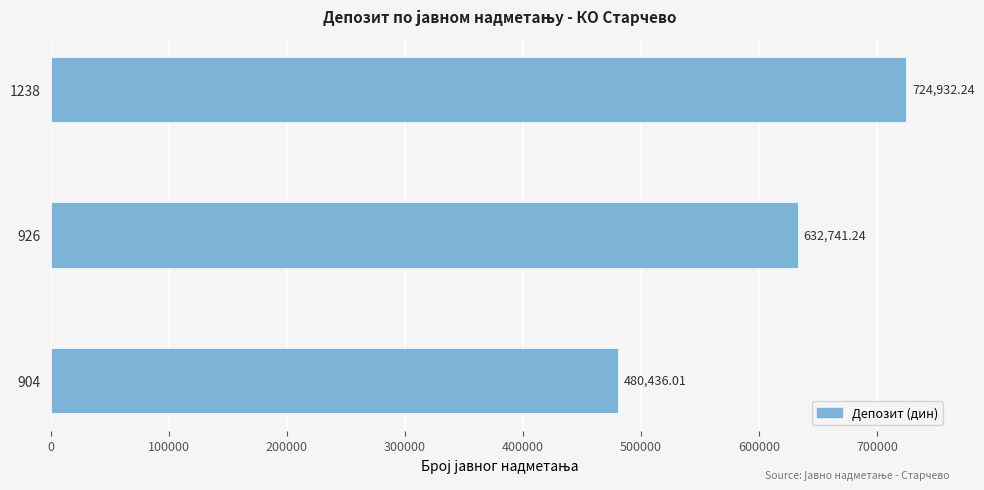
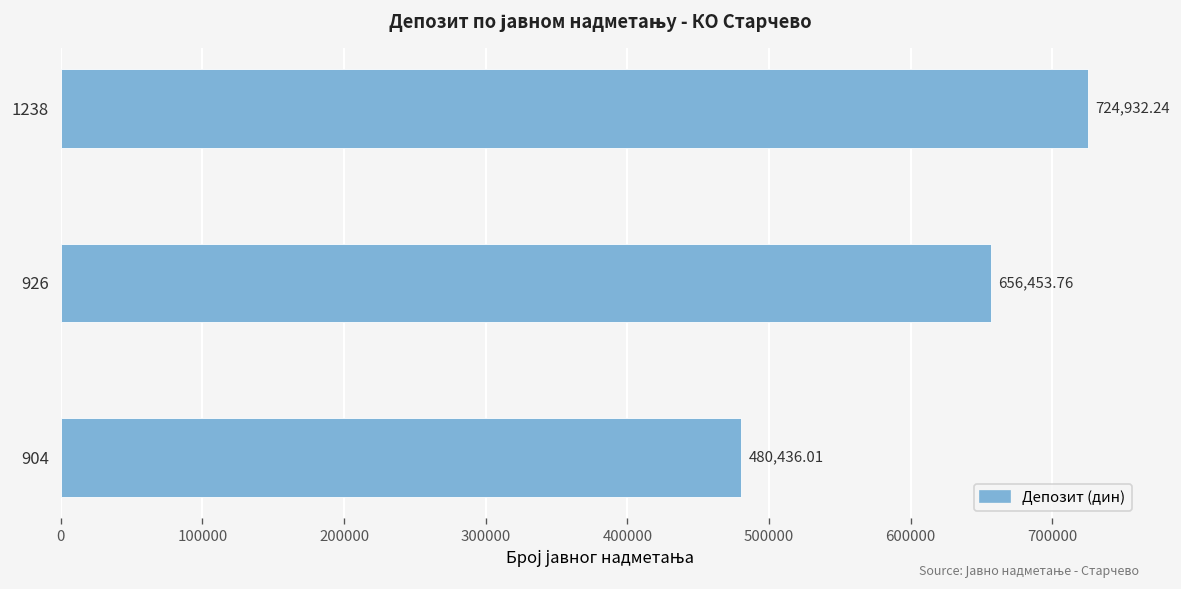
926: 632,741.24 -> 656,453.76
